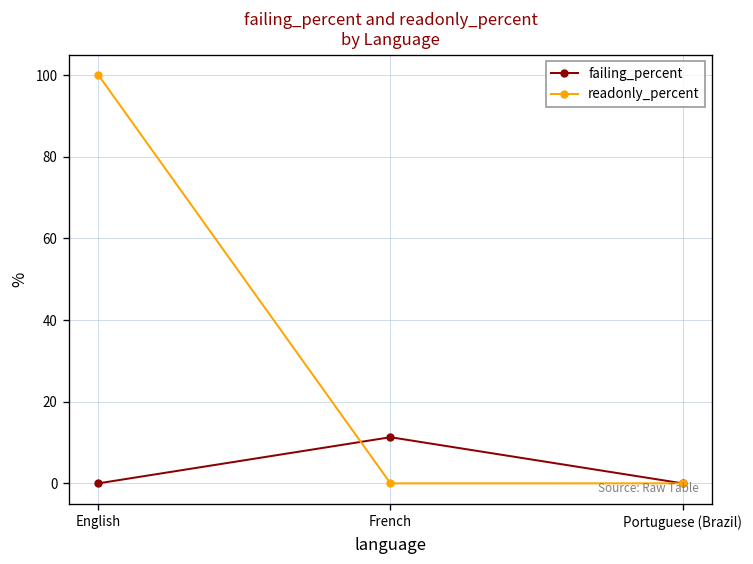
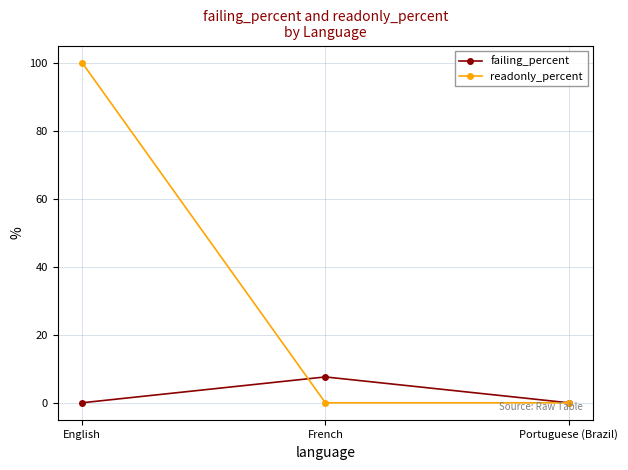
failing_percent, French: 11 -> 8
